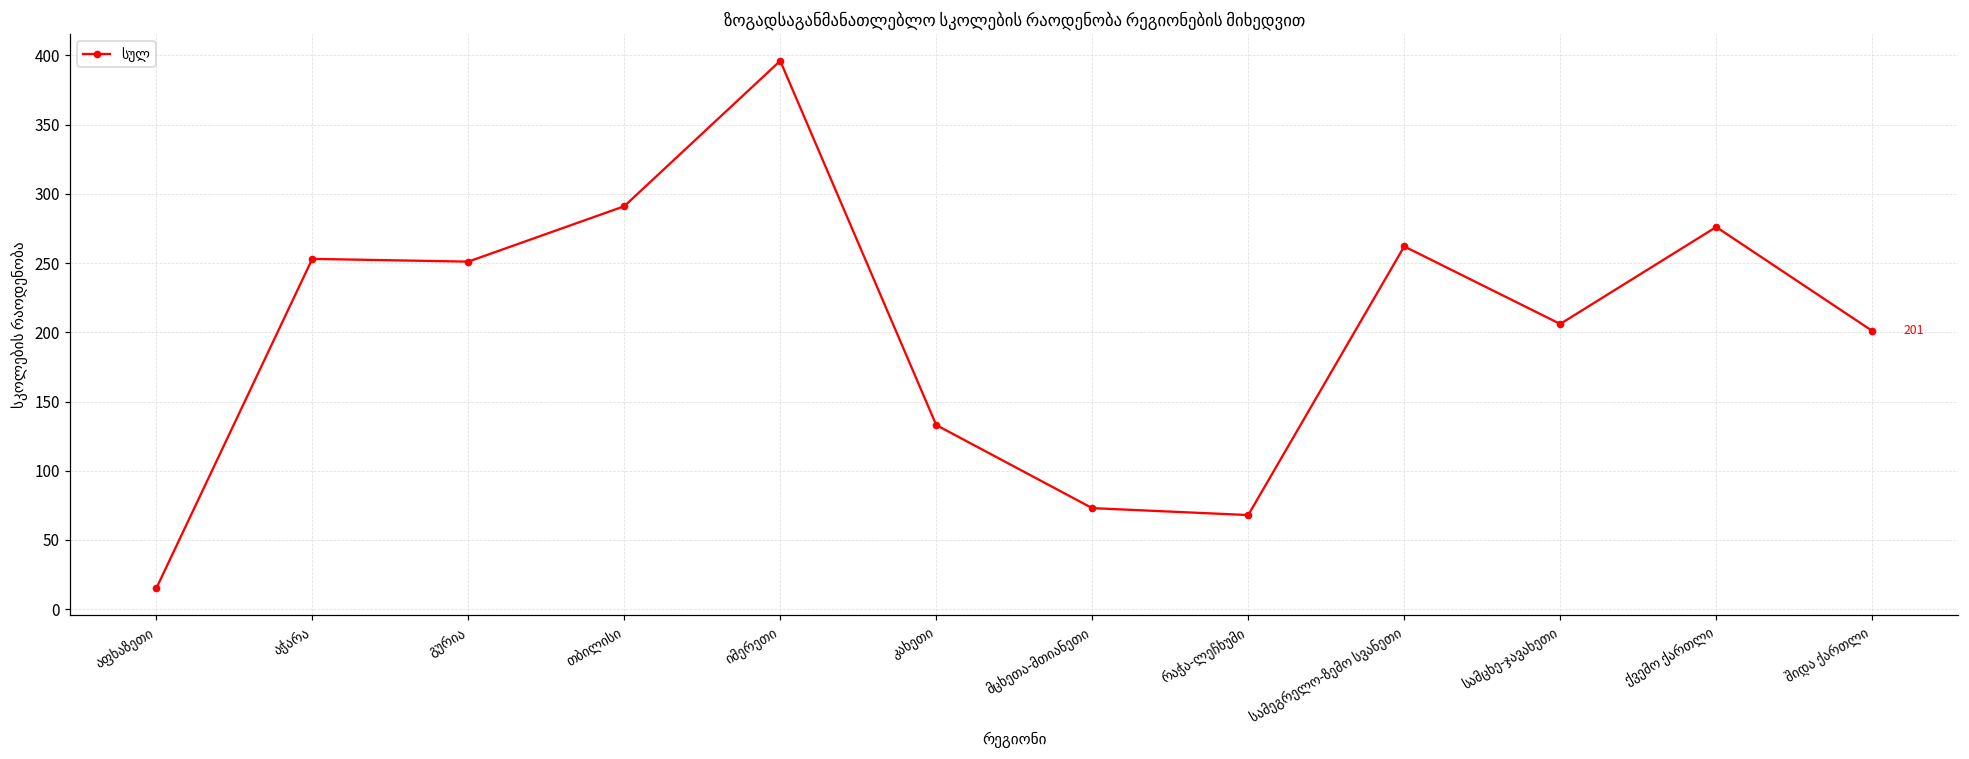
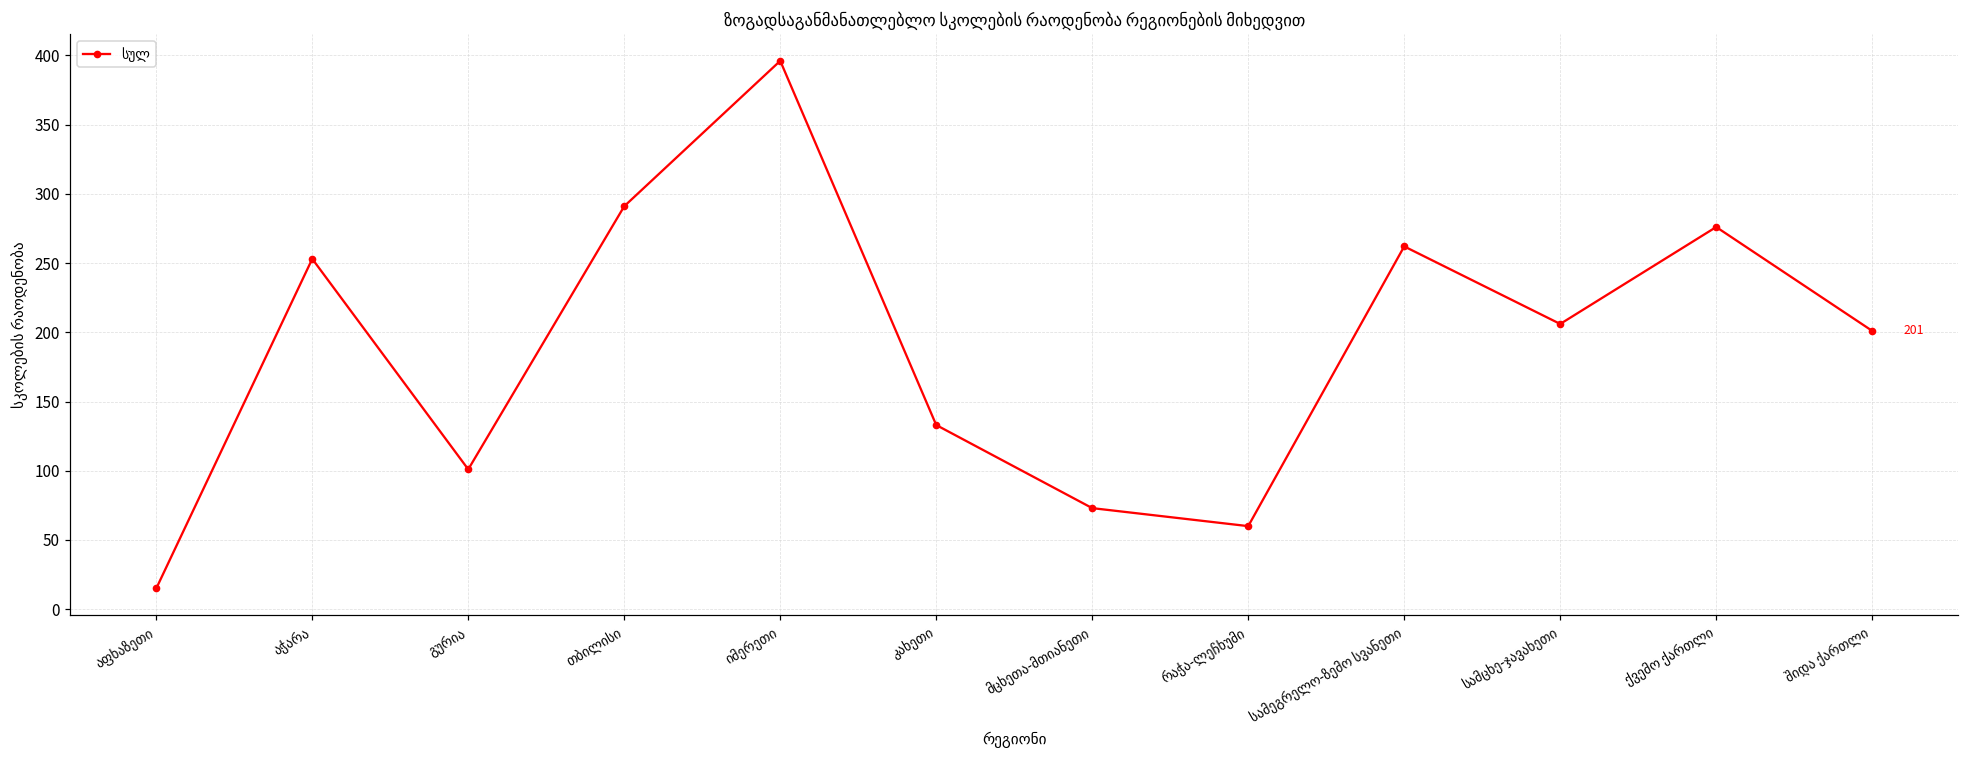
გურია: 251 -> 101
რაჭა-ლეჩხუმი: 68 -> 60
